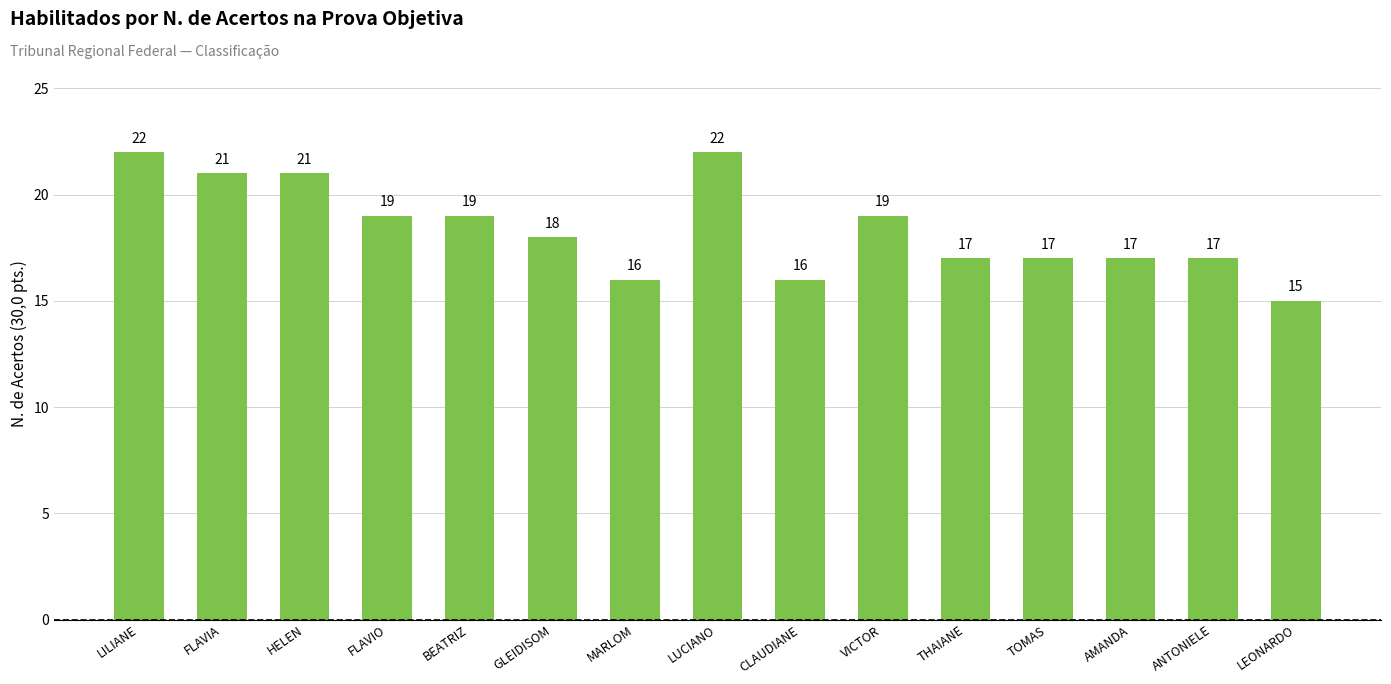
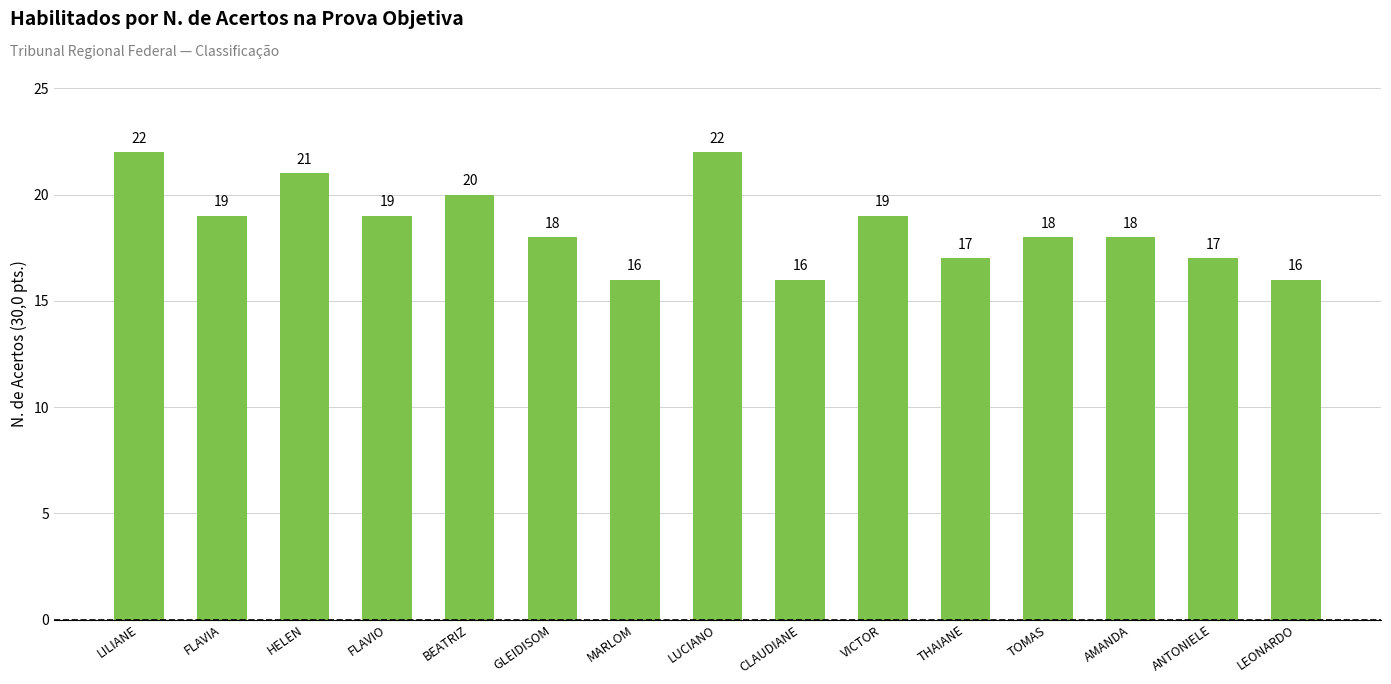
FLAVIA: 21 -> 19
BEATRIZ: 19 -> 20
TOMAS: 17 -> 18
AMANDA: 17 -> 18
LEONARDO: 15 -> 16
